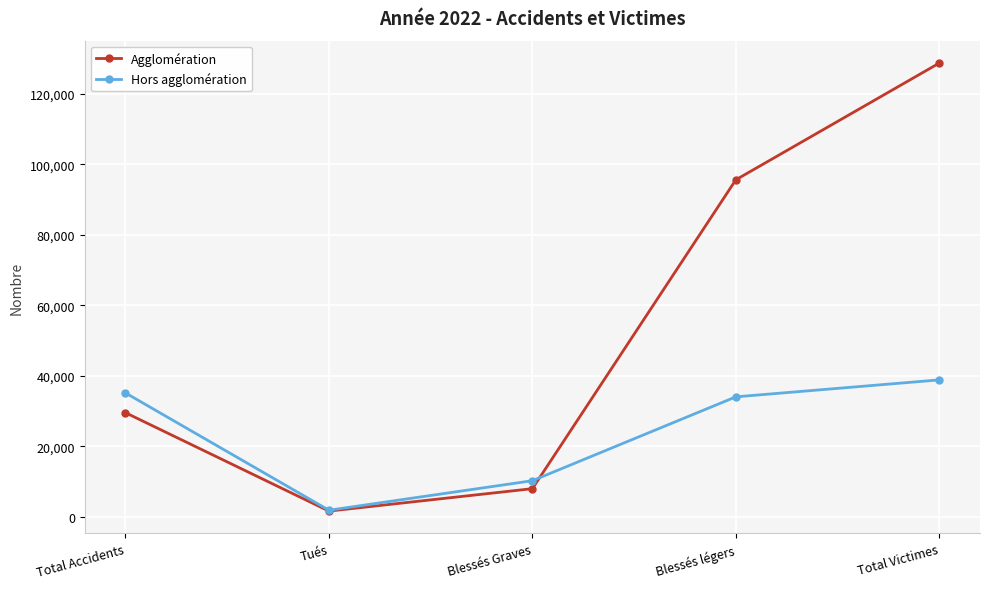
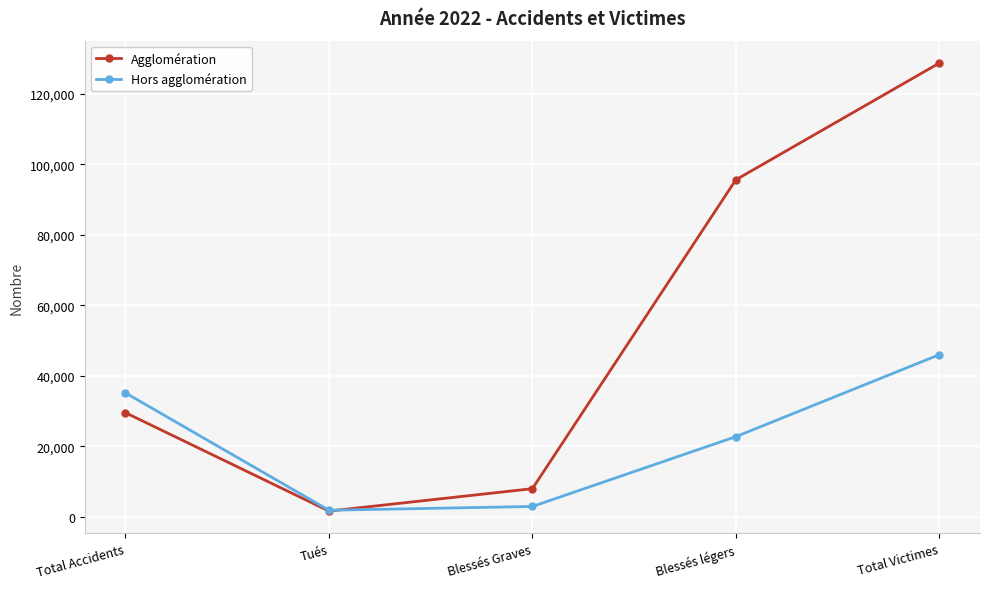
Hors agglomération, Blessés Graves: 10,000 -> 3,000
Hors agglomération, Blessés légers: 34,000 -> 23,000
Hors agglomération, Total Victimes: 39,000 -> 46,000
